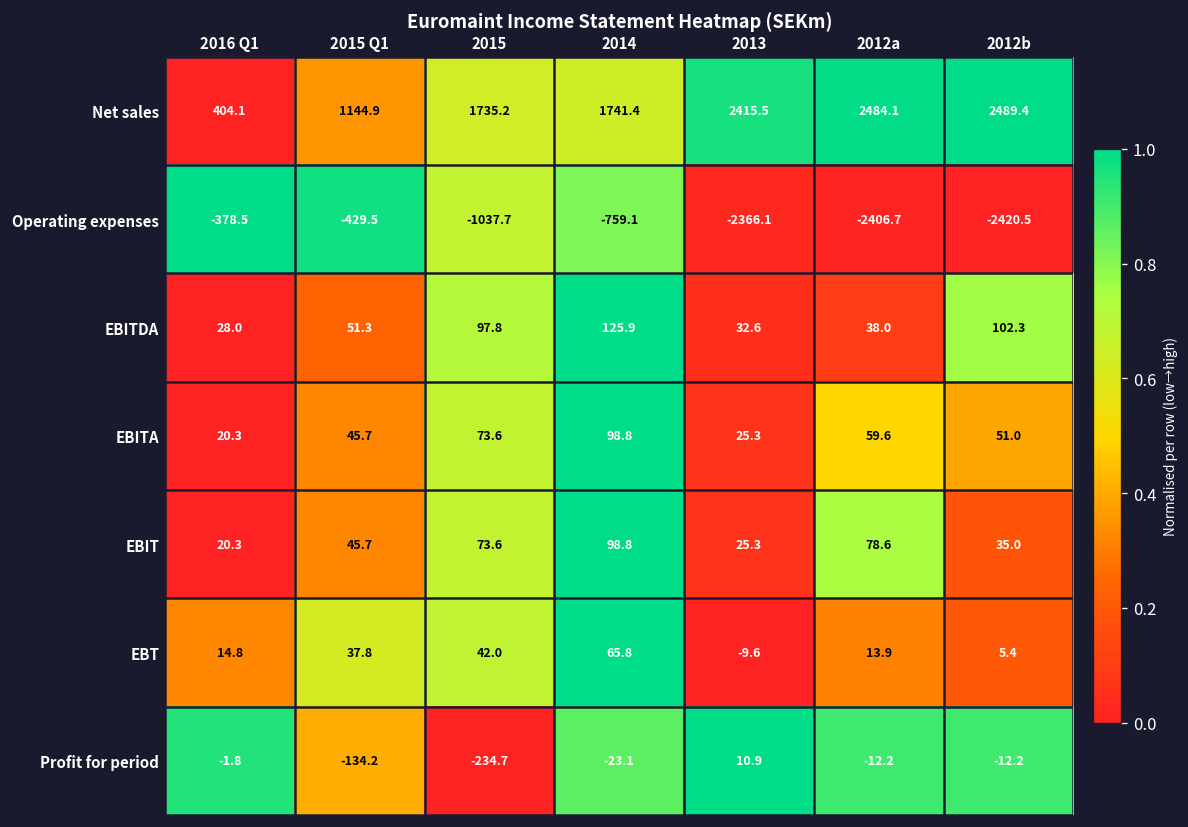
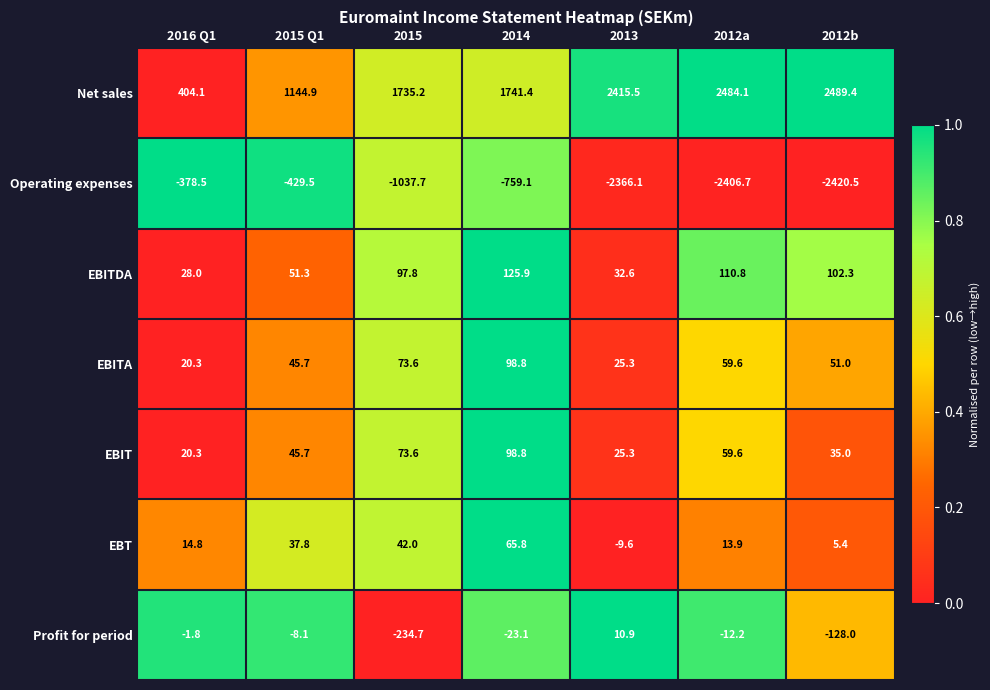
EBITDA, 2012a: 38.0 -> 110.8
EBIT, 2012a: 78.6 -> 59.6
Profit for period, 2015 Q1: -134.2 -> -8.1
Profit for period, 2012b: -12.2 -> -128.0
